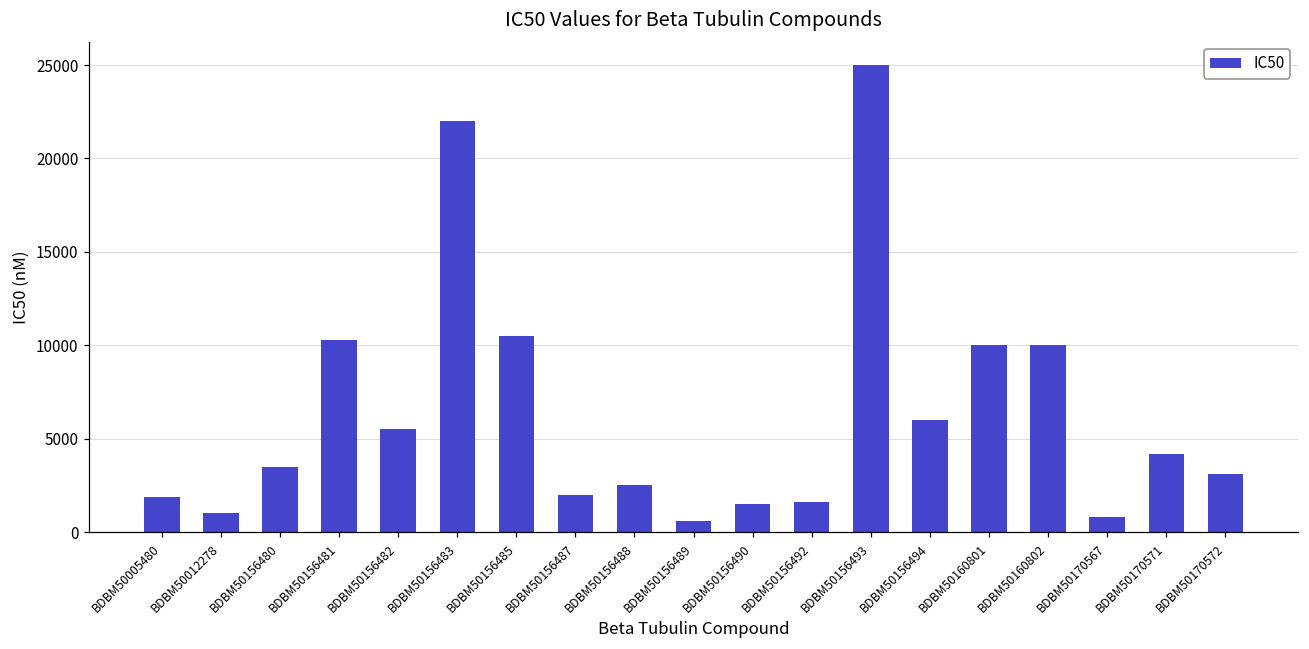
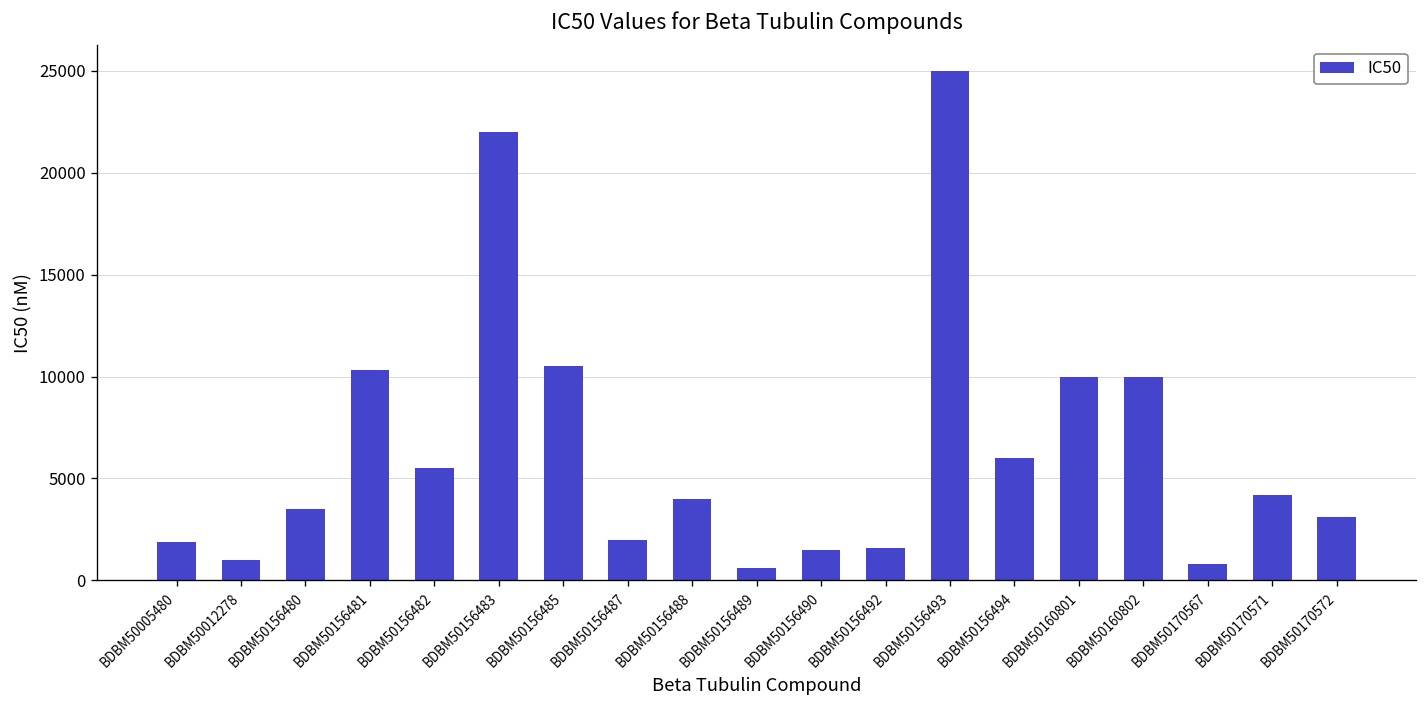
BDBM50156488: 2500 -> 4000
